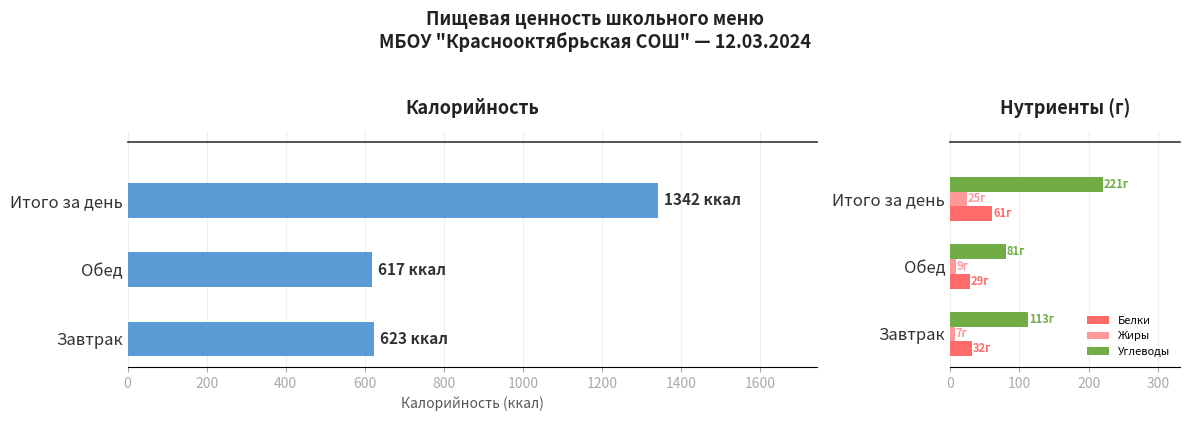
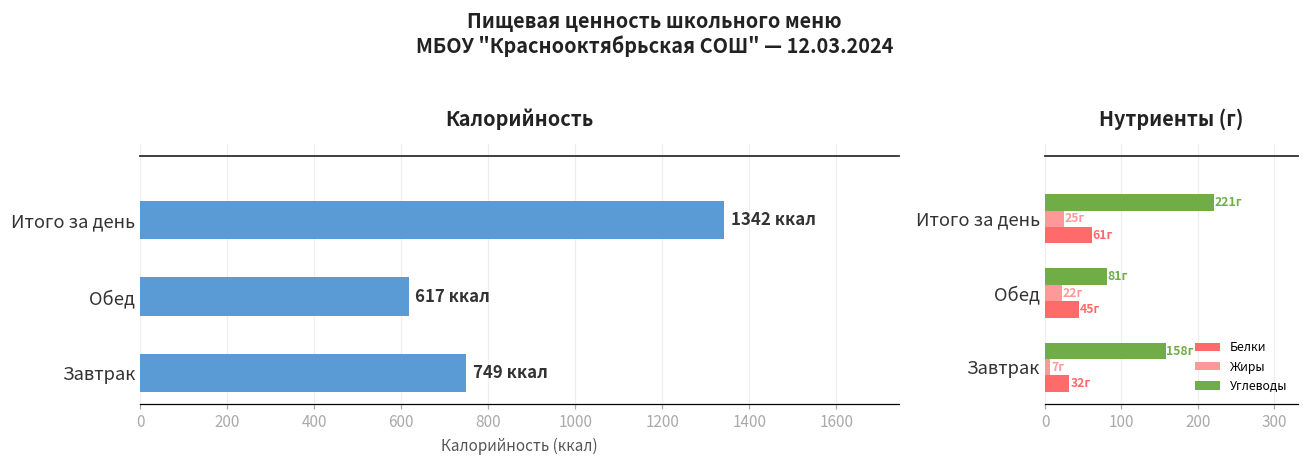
Калорийность, Завтрак: 623 -> 749
Нутриенты (г), Жиры, Обед: 9г -> 22г
Нутриенты (г), Белки, Обед: 29г -> 45г
Нутриенты (г), Углеводы, Завтрак: 113г -> 158г
